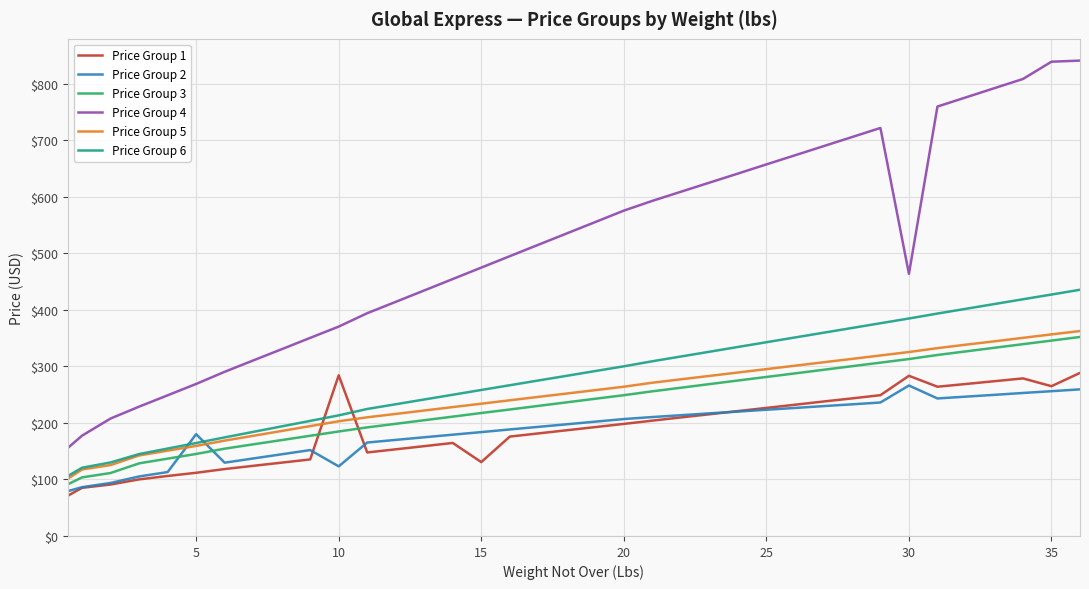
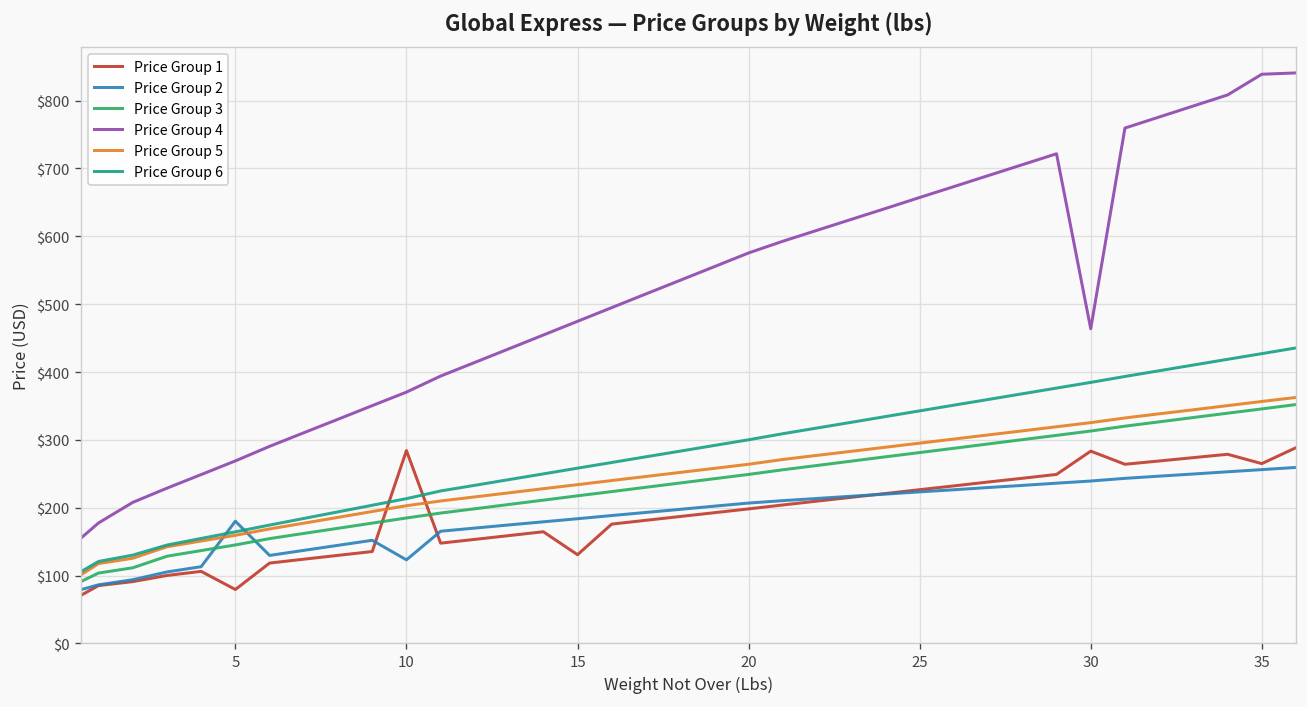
Price Group 1, 5: $110 -> $80
Price Group 2, 30: $270 -> $240
